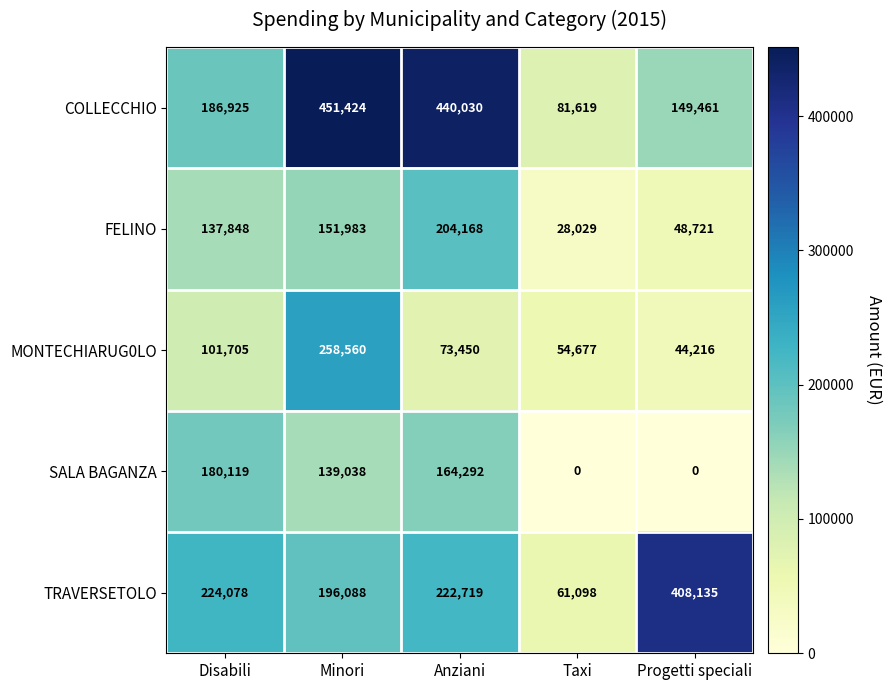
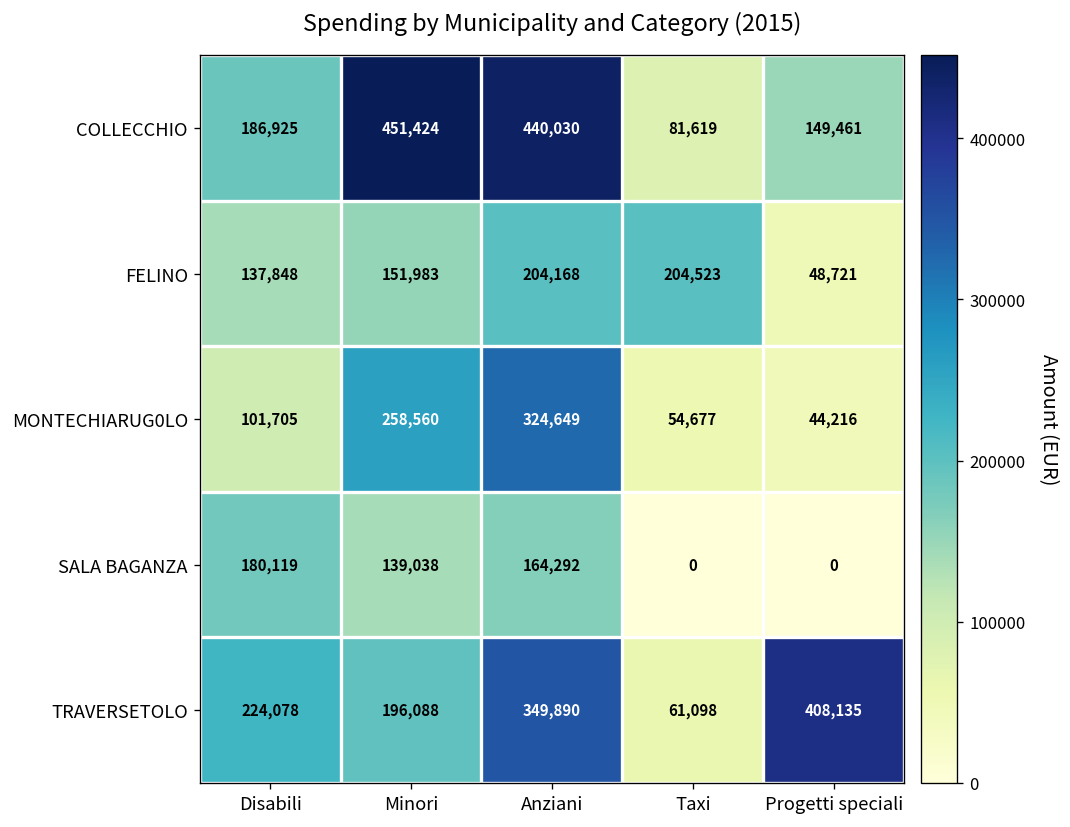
FELINO, Taxi: 28,029 -> 204,523
MONTECHIARUG0LO, Anziani: 73,450 -> 324,649
TRAVERSETOLO, Anziani: 222,719 -> 349,890
